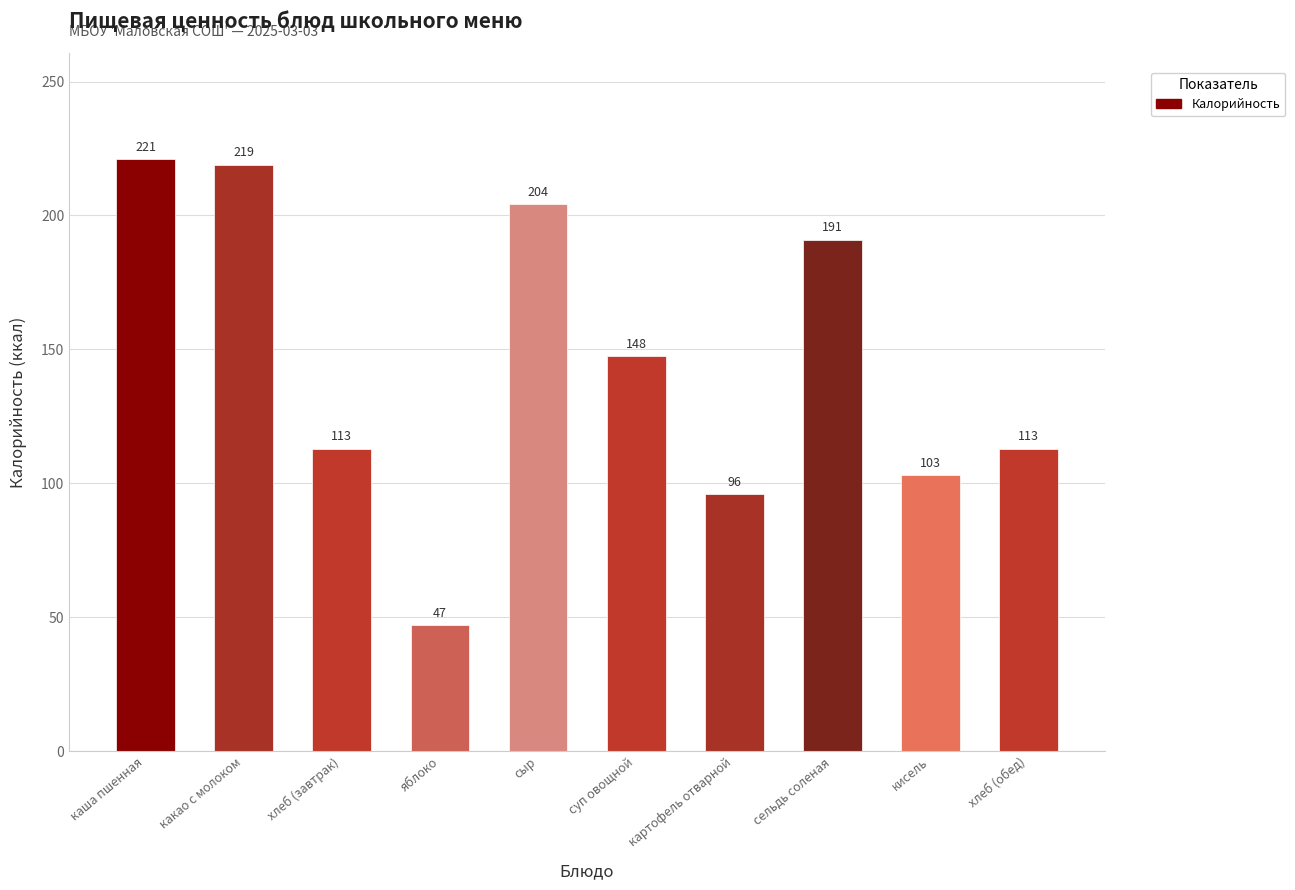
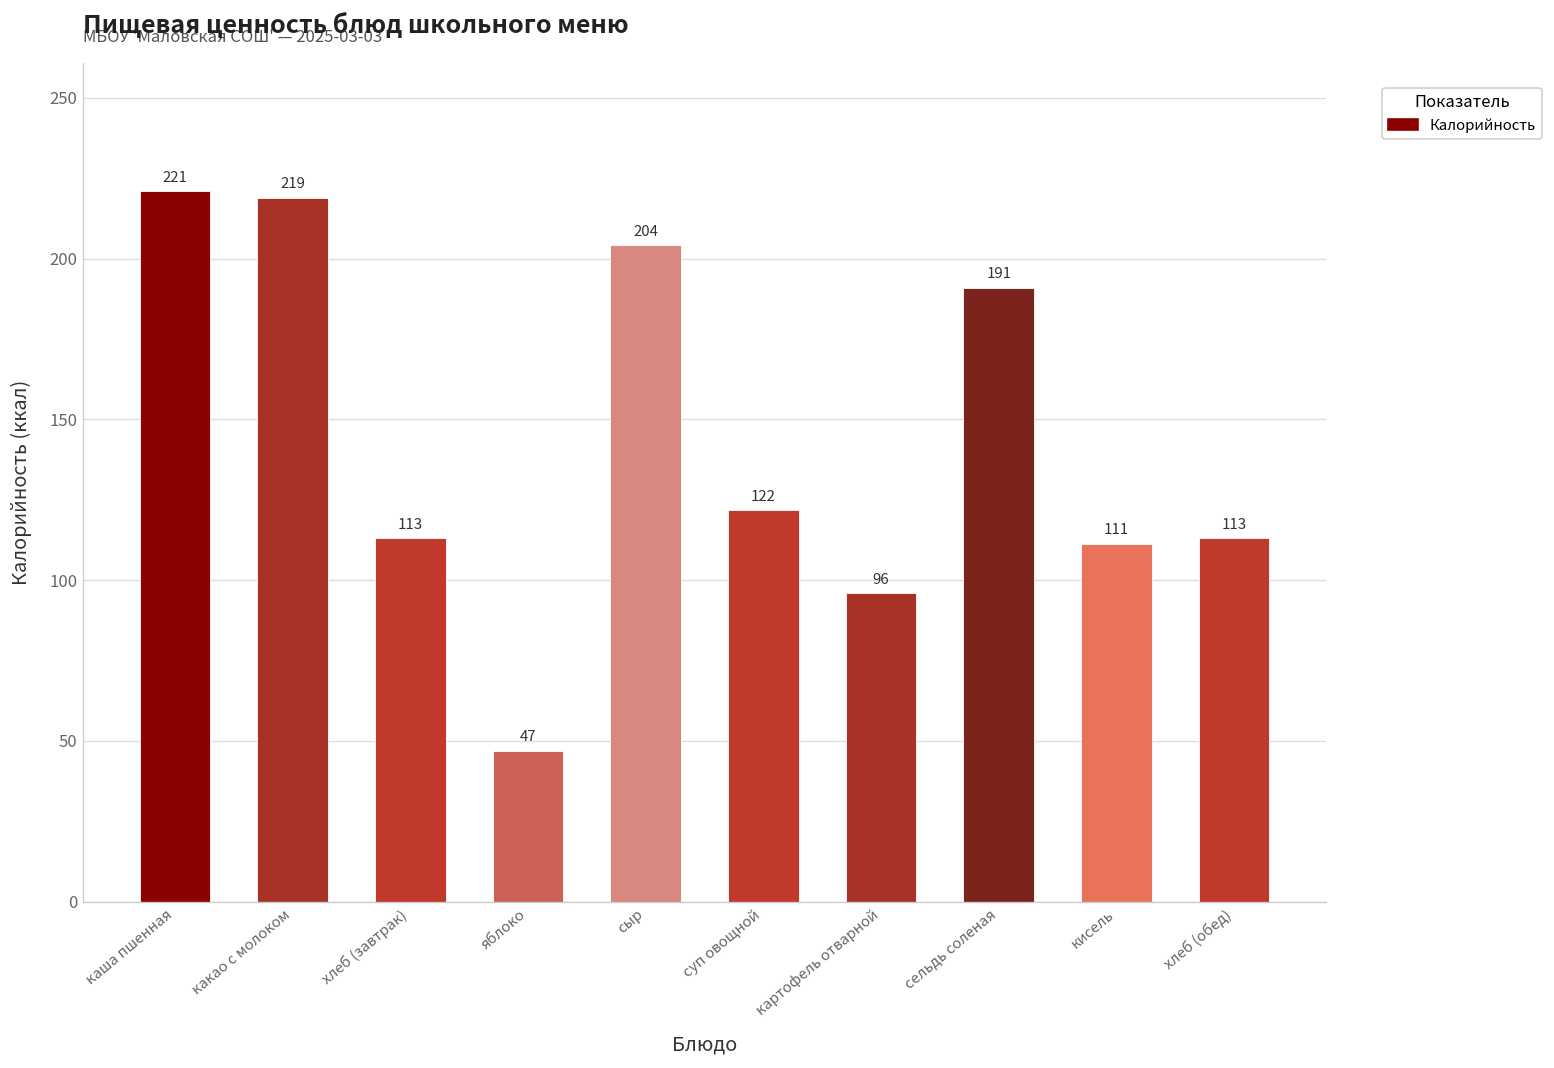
суп овощной: 148 -> 122
кисель: 103 -> 111
